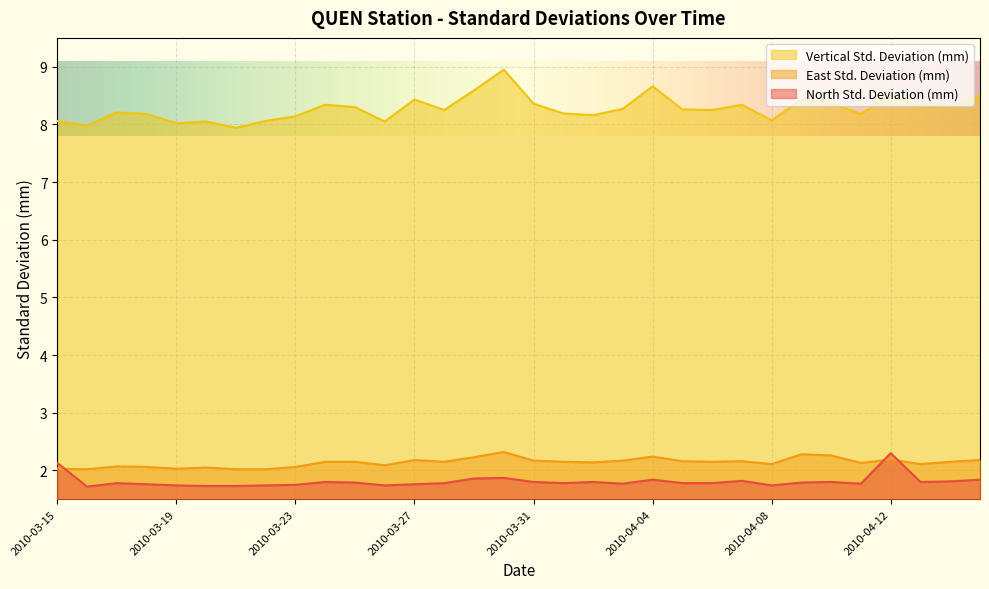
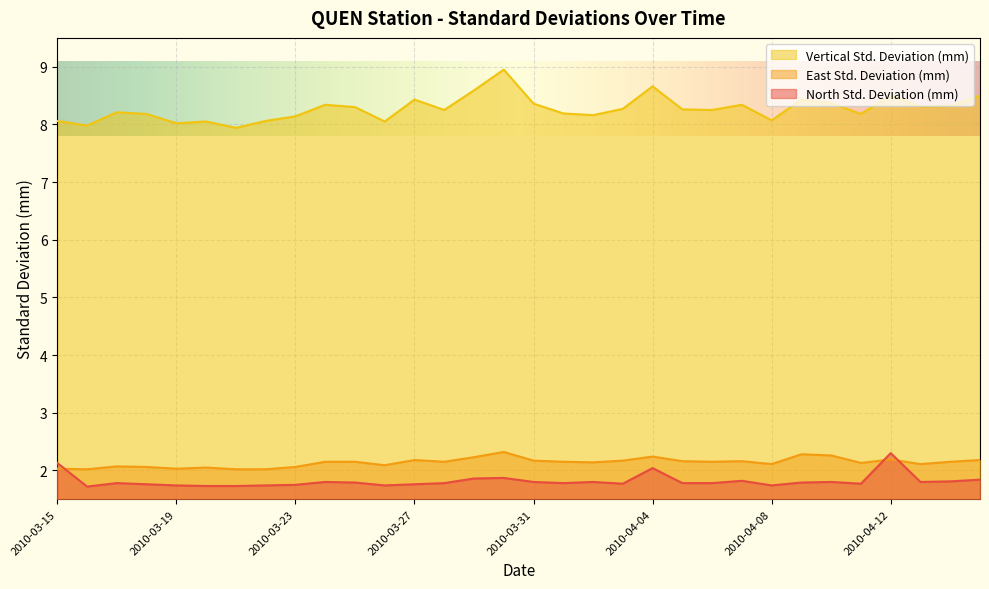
North Std. Deviation (mm), 2010-04-04: 1.8 -> 2.0
